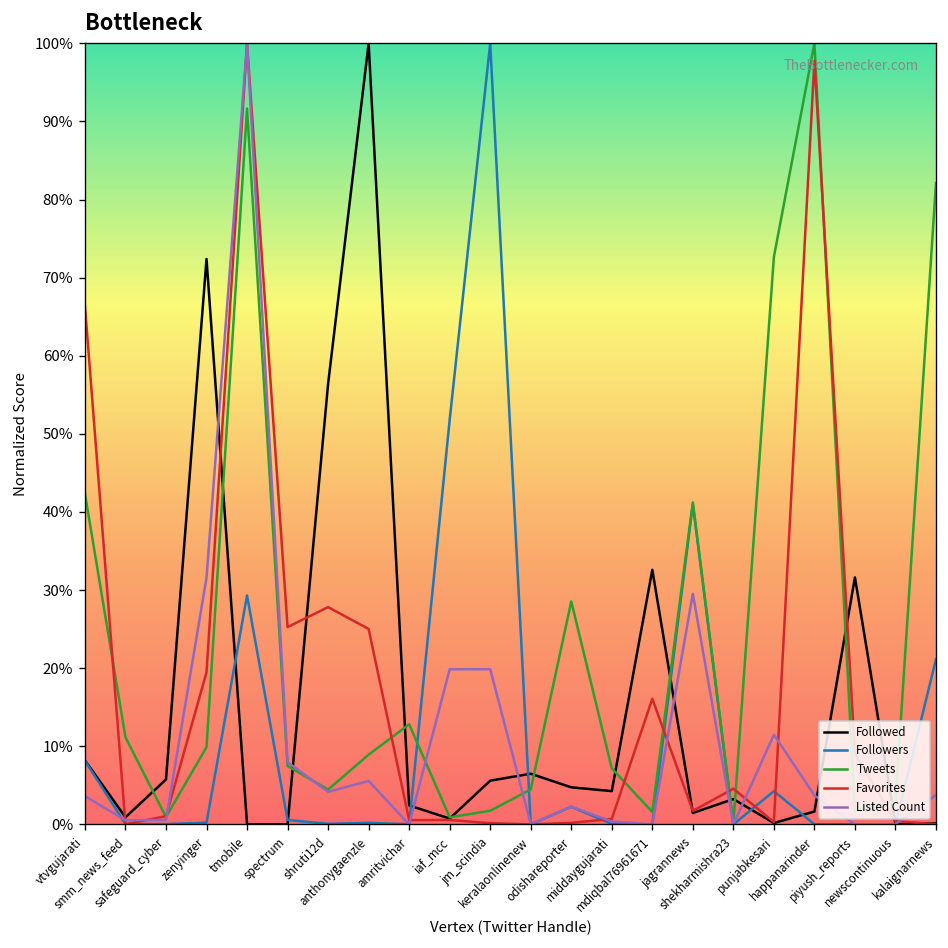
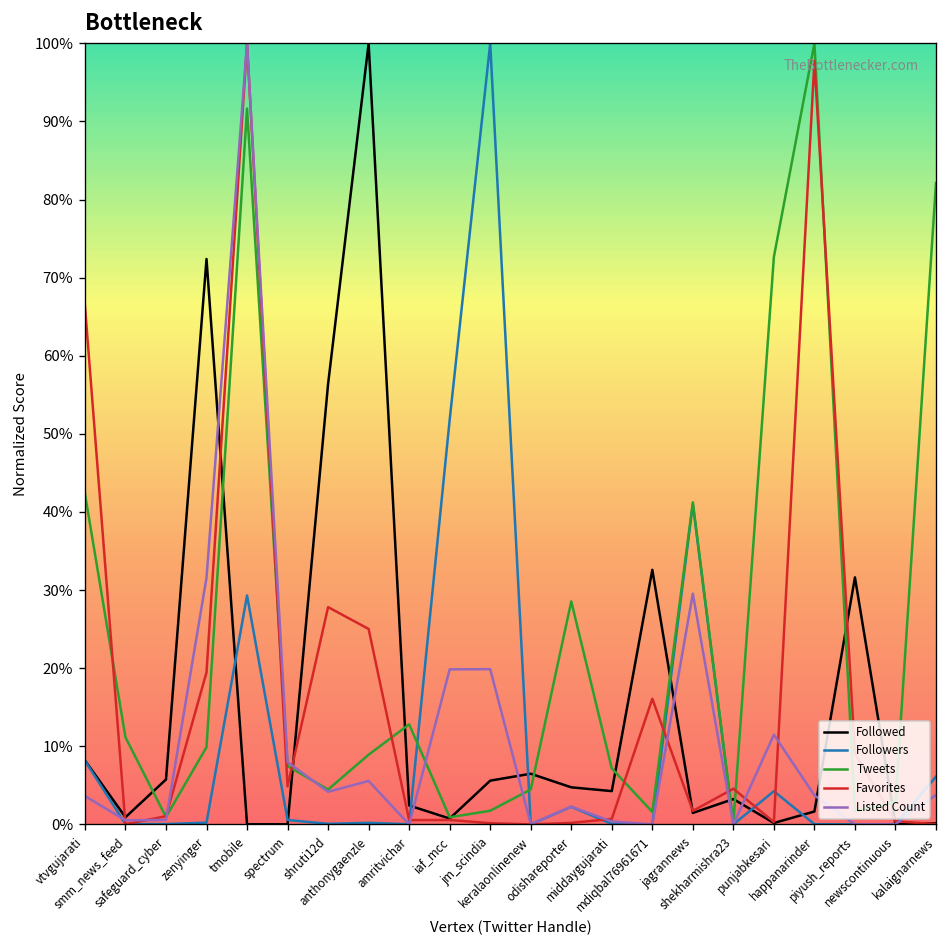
Favorites, spectrum: 25% -> 5%
Followers, kalaignarnews: 21% -> 6%
